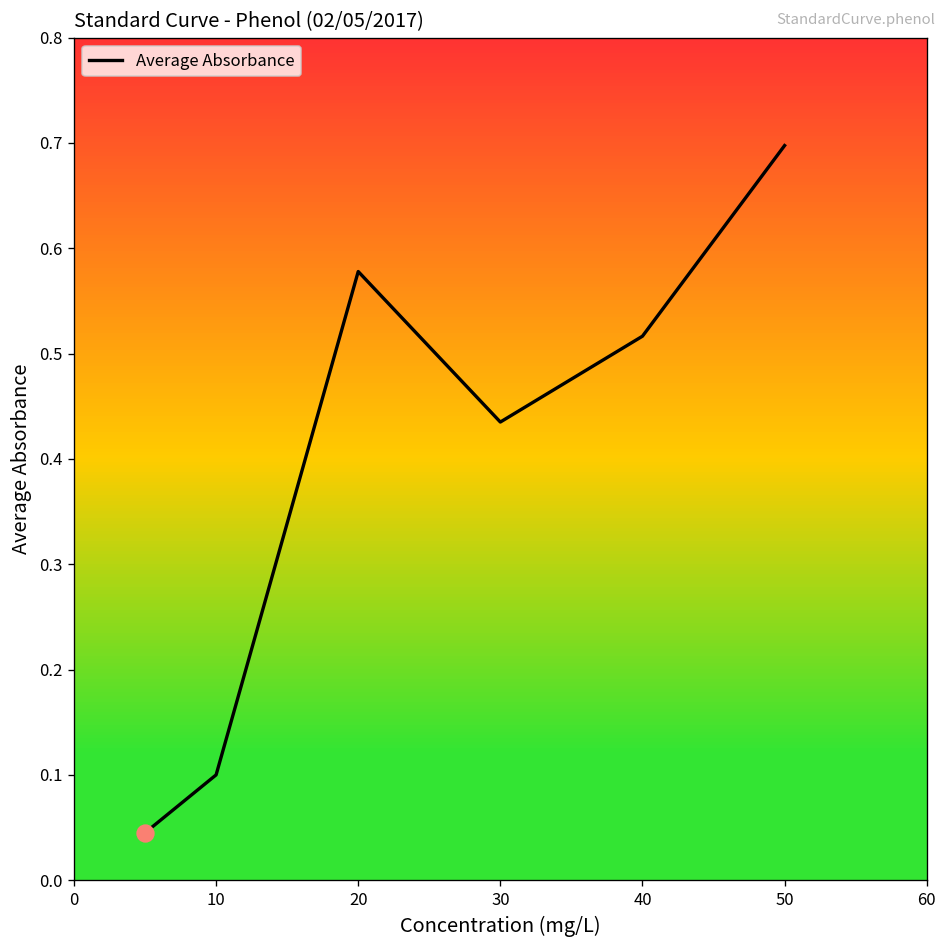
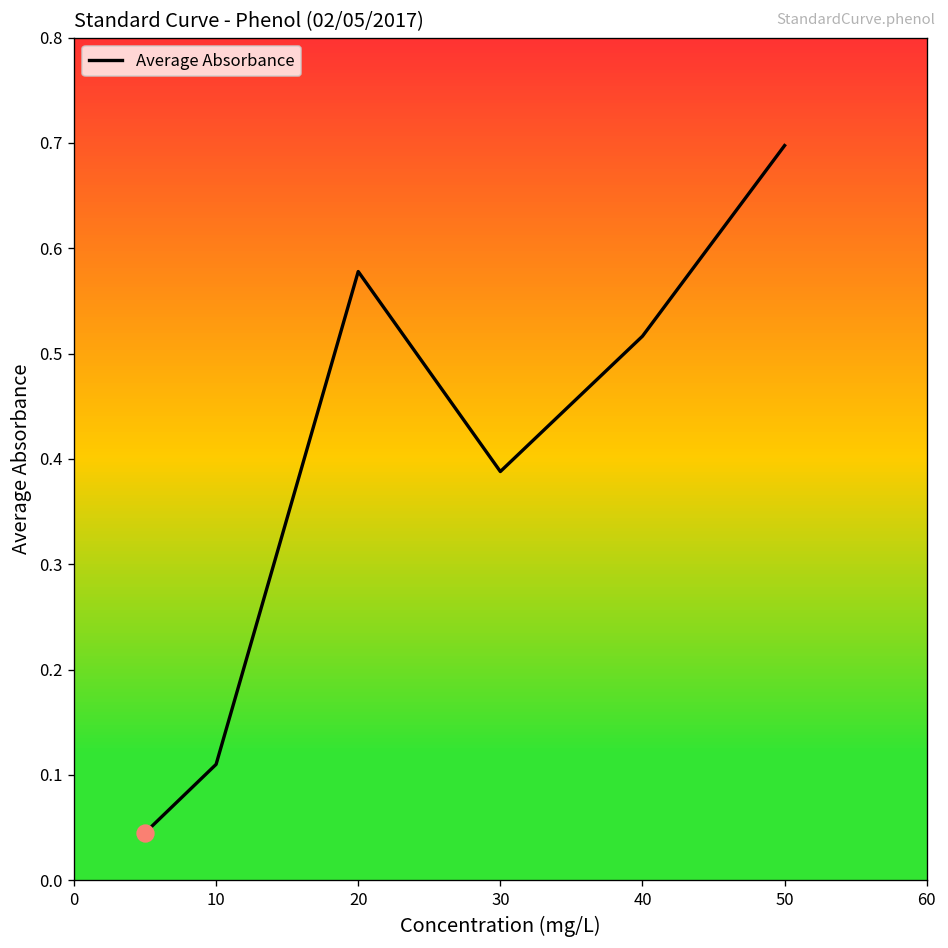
Average Absorbance, 10: 0.10 -> 0.11
Average Absorbance, 30: 0.44 -> 0.39
